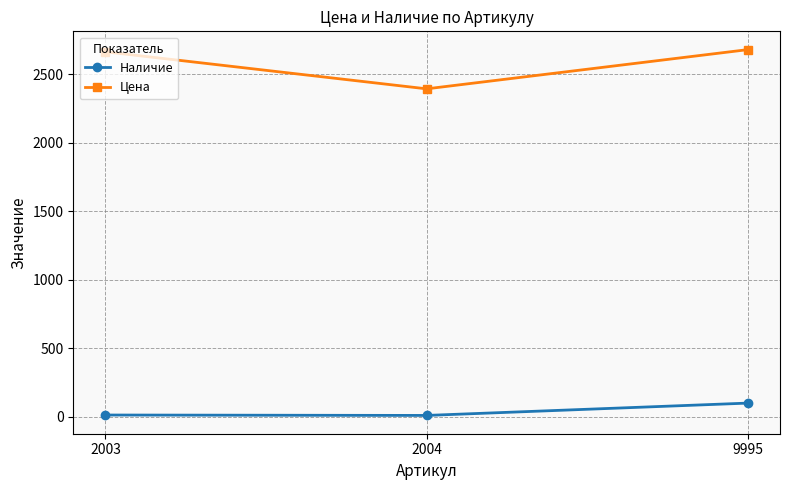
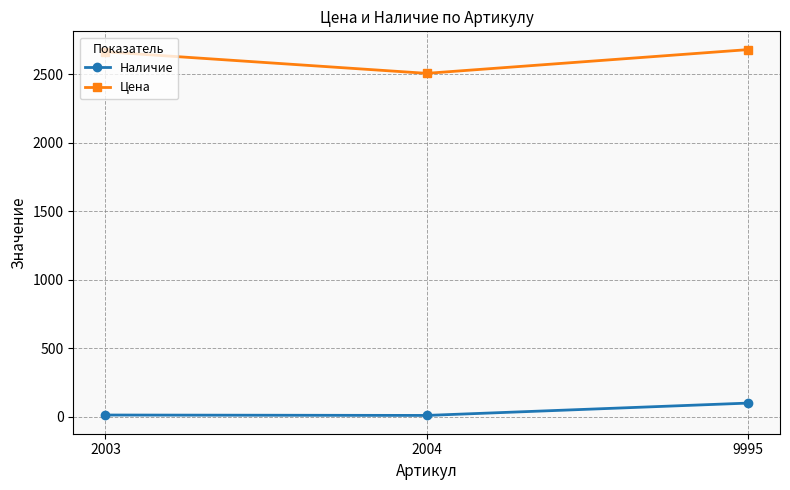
Цена, 2004: 2390 -> 2510
